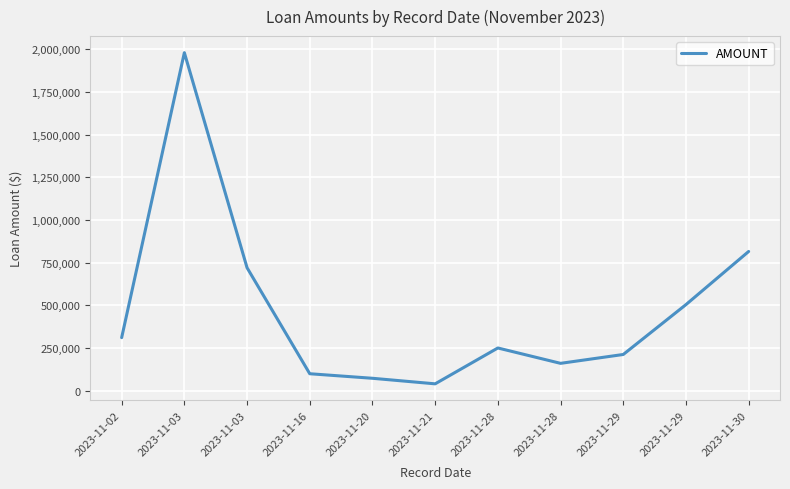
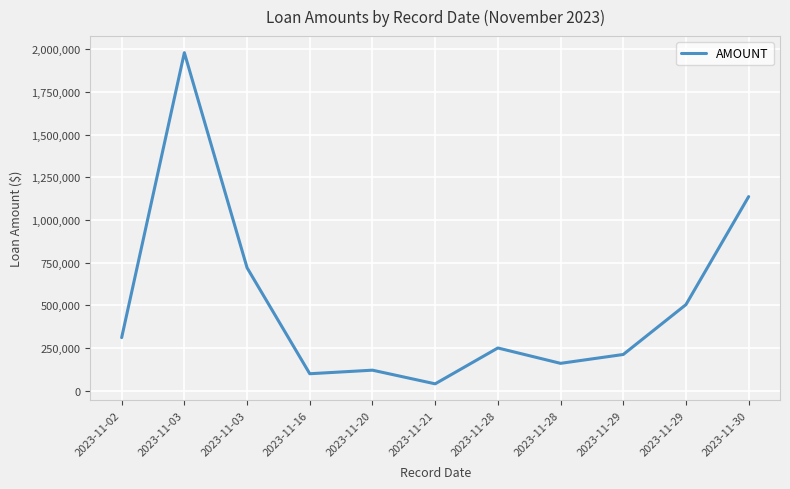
2023-11-20: 70,000 -> 120,000
2023-11-30: 820,000 -> 1,140,000
